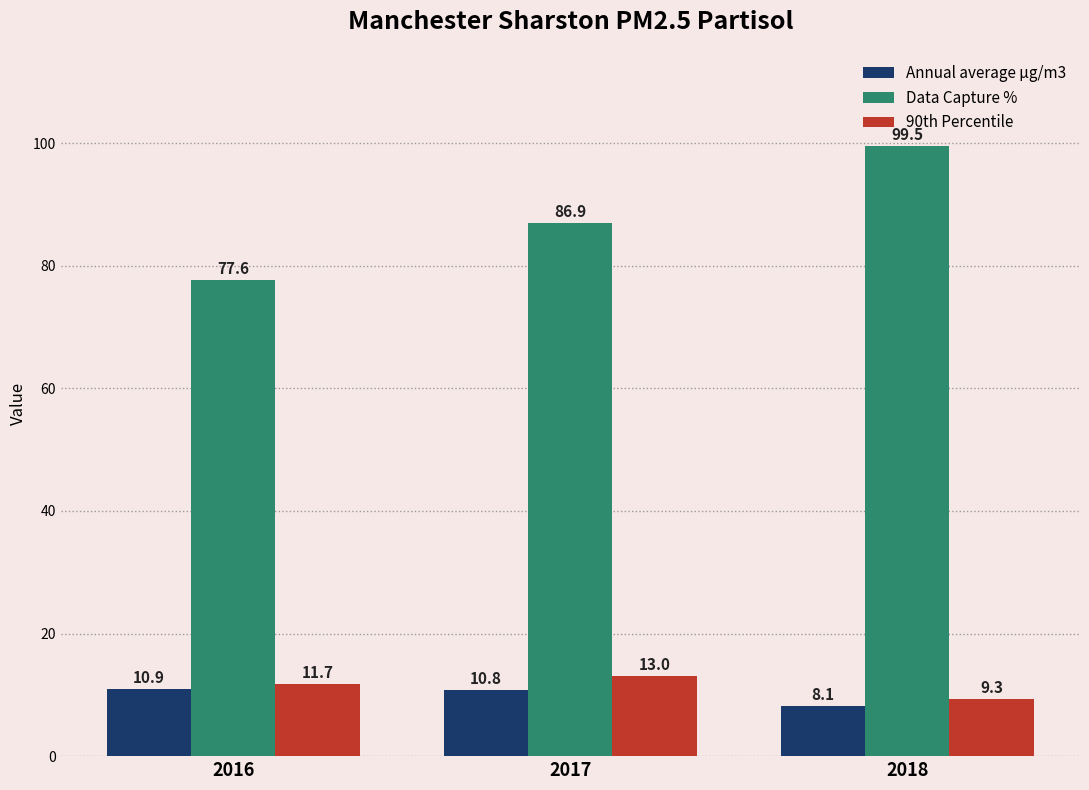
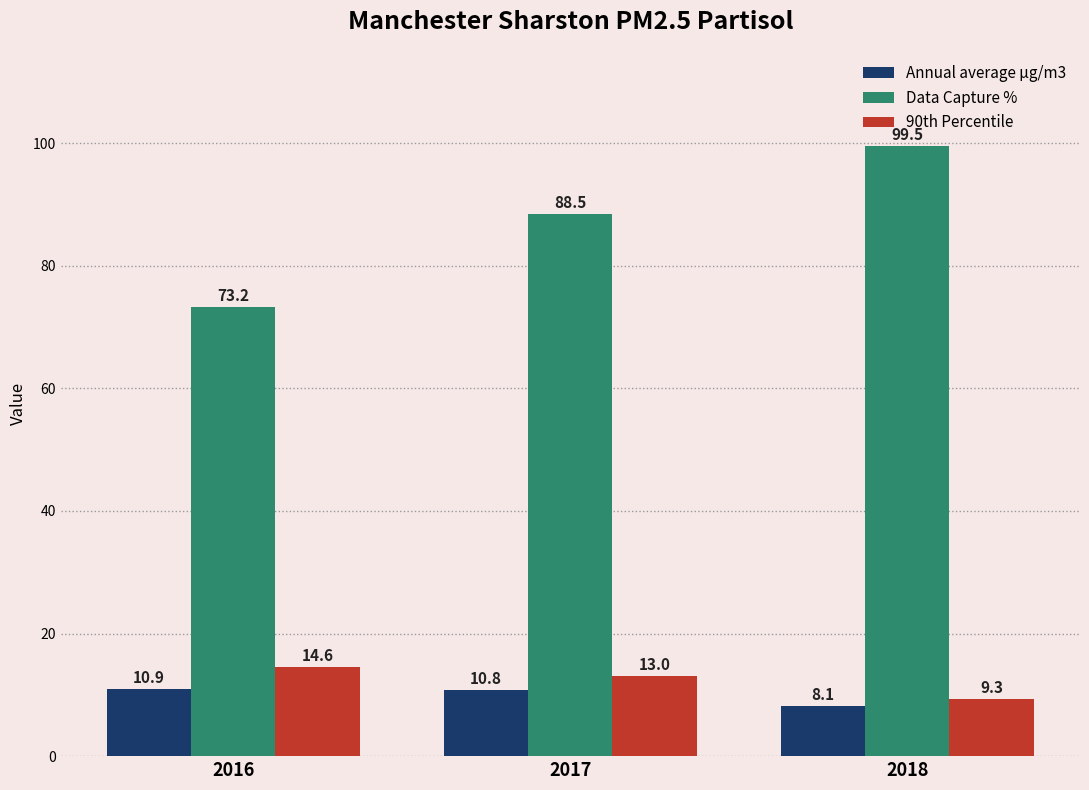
Data Capture %, 2016: 77.6 -> 73.2
90th Percentile, 2016: 11.7 -> 14.6
Data Capture %, 2017: 86.9 -> 88.5
